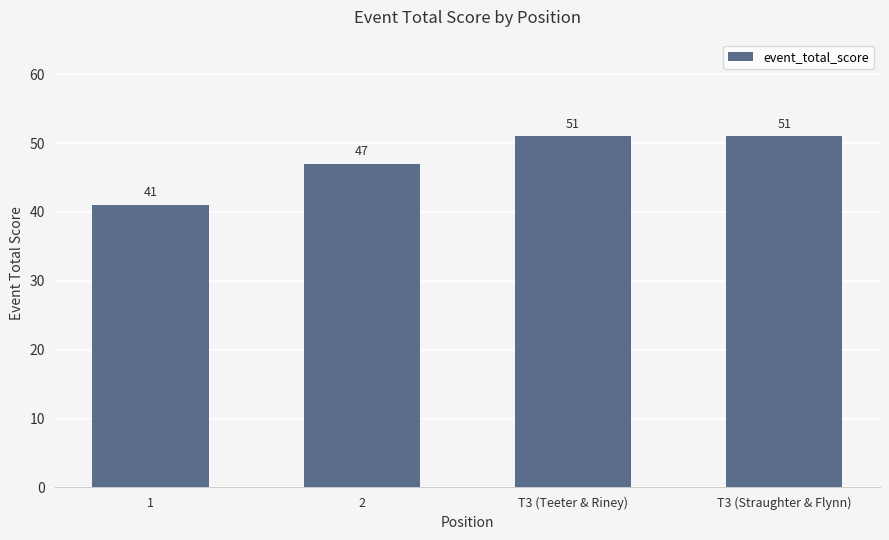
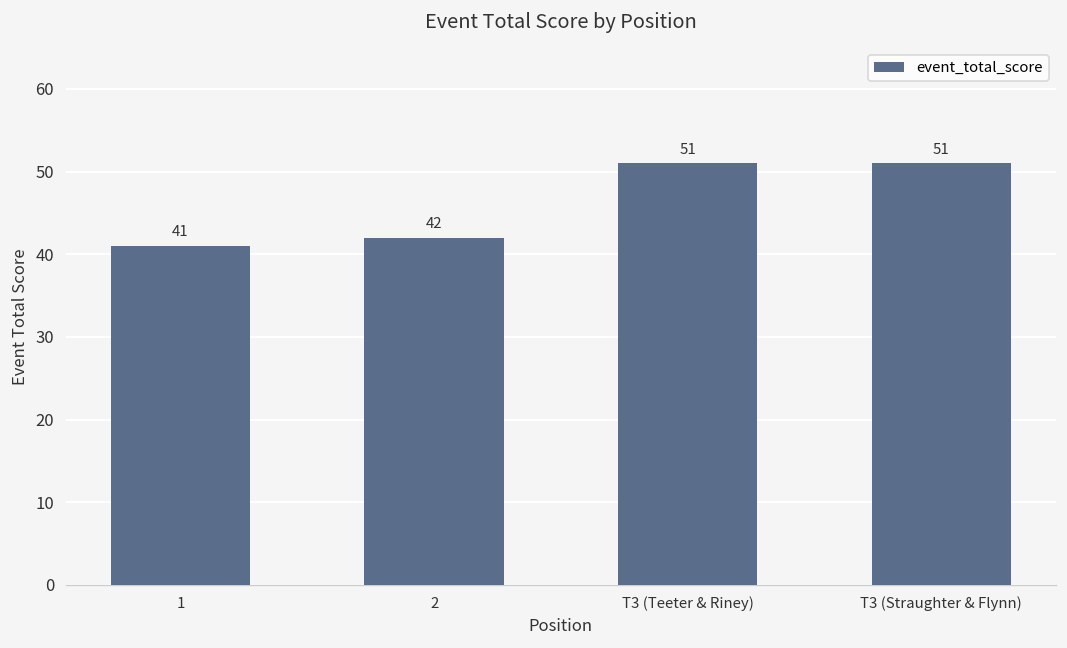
2: 47 -> 42
